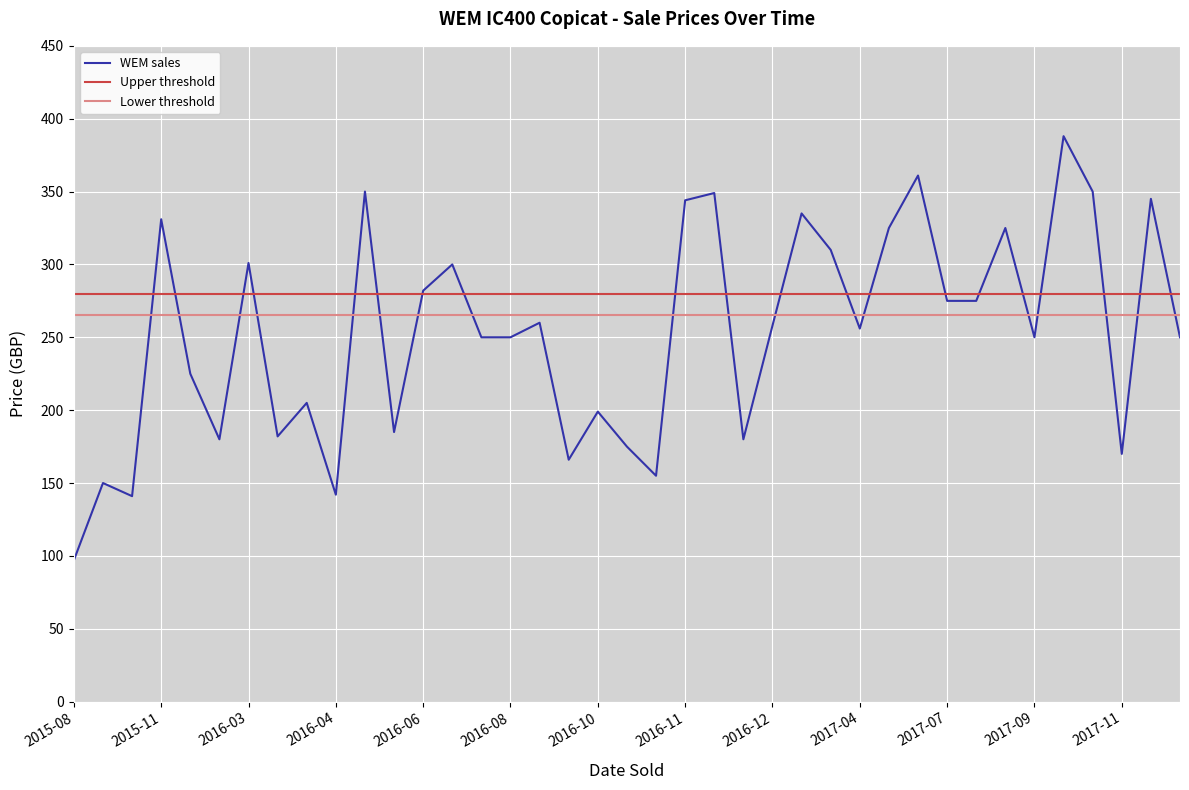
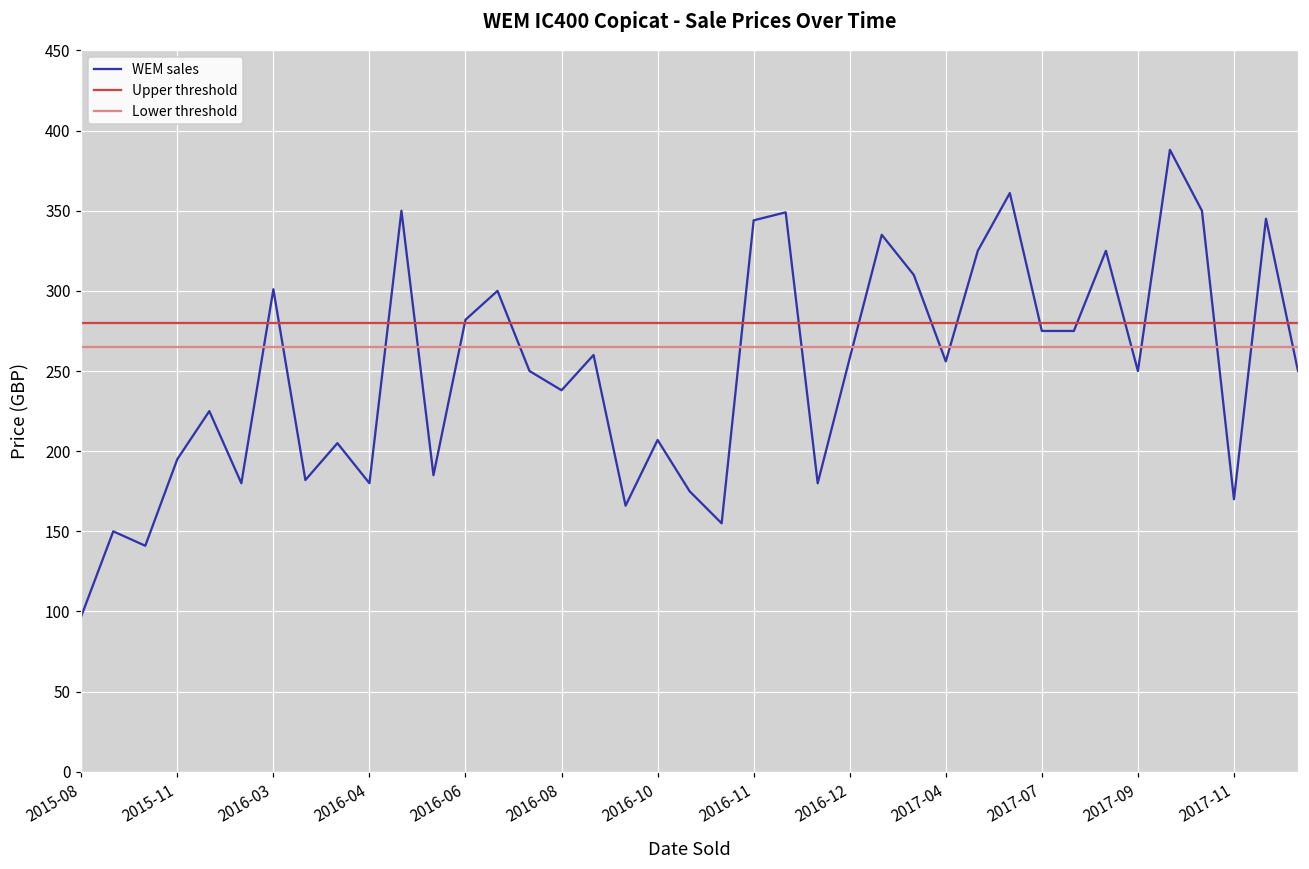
2015-11: 331 -> 195
2016-04: 142 -> 180
2016-08: 250 -> 238
2016-10: 199 -> 207
